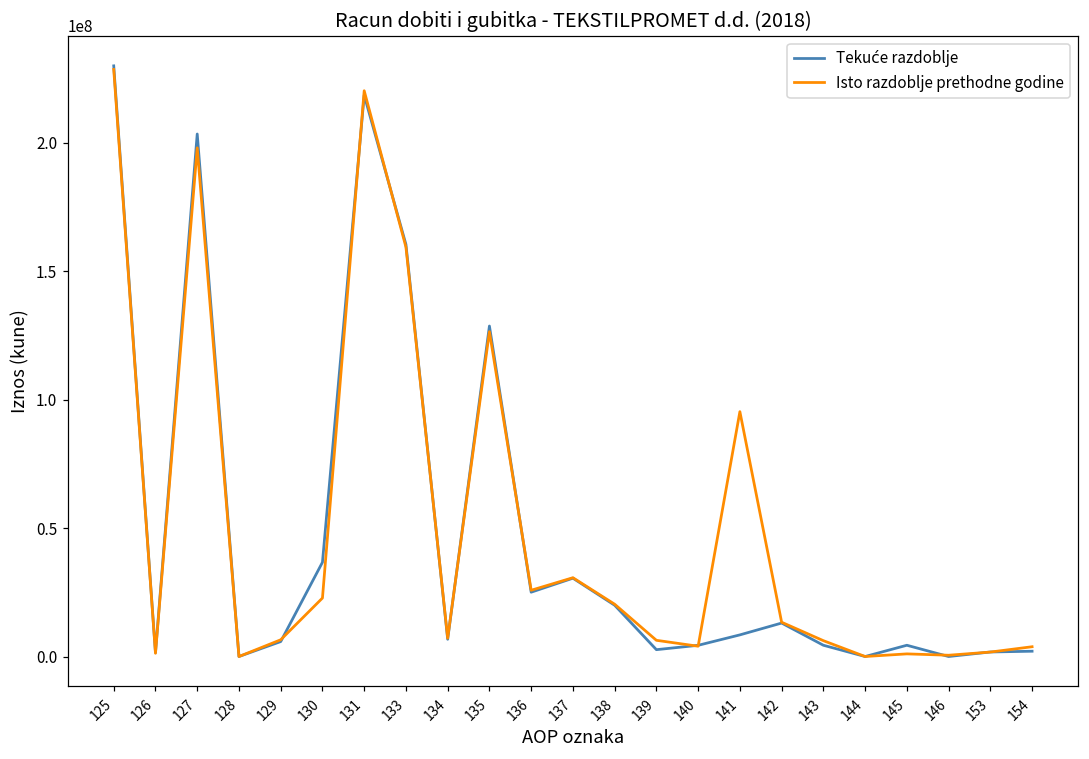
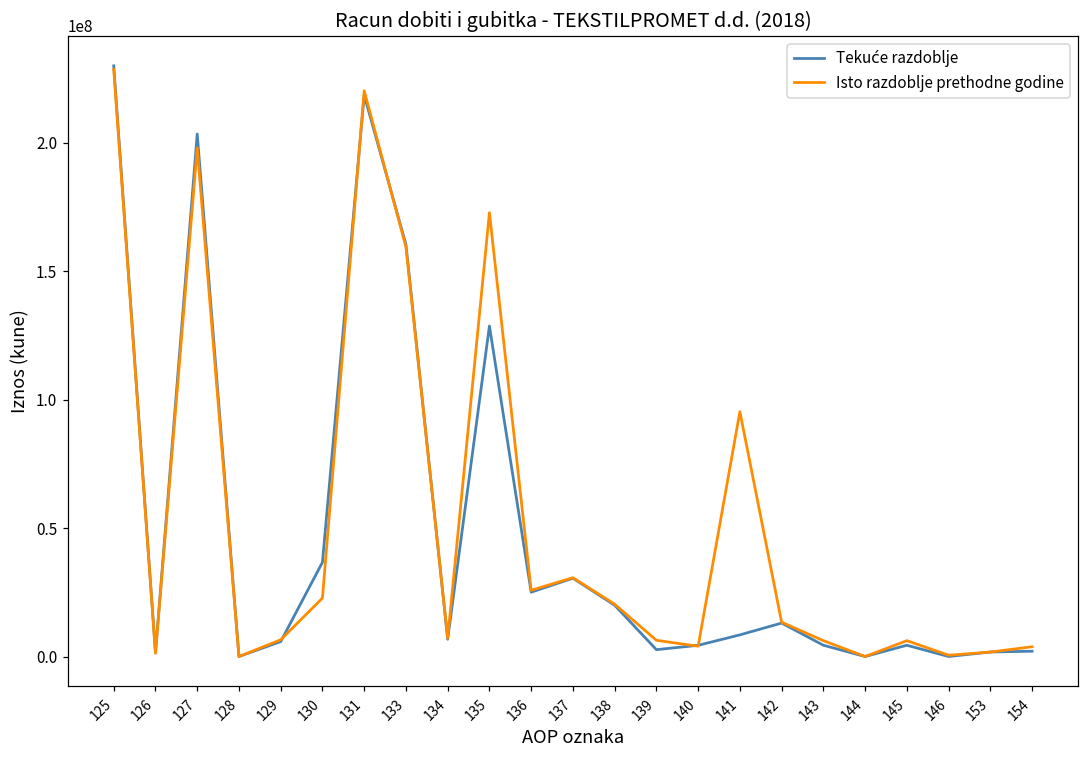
Isto razdoblje prethodne godine, 135: 126000000 -> 173000000
Isto razdoblje prethodne godine, 145: 1000000 -> 6000000
